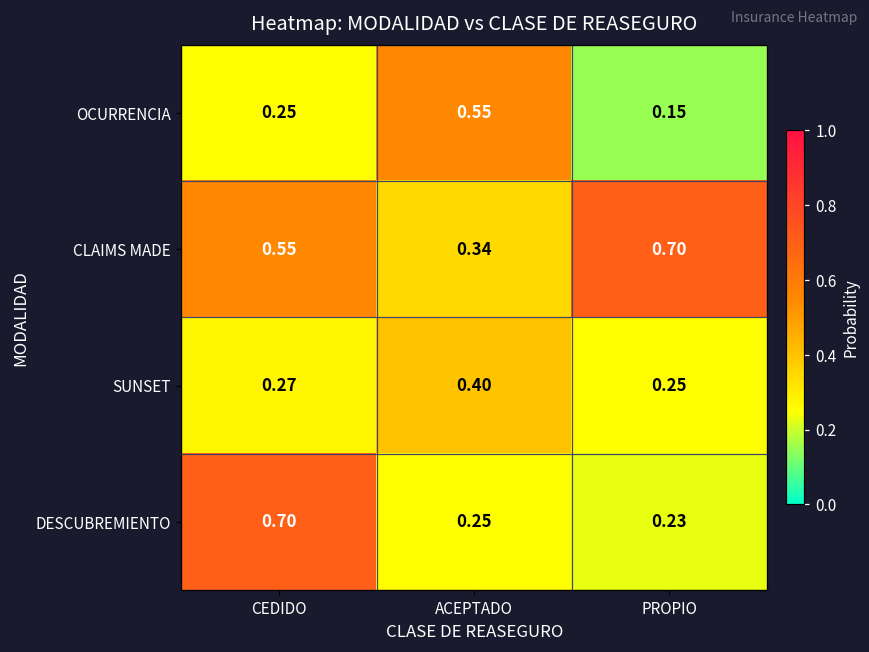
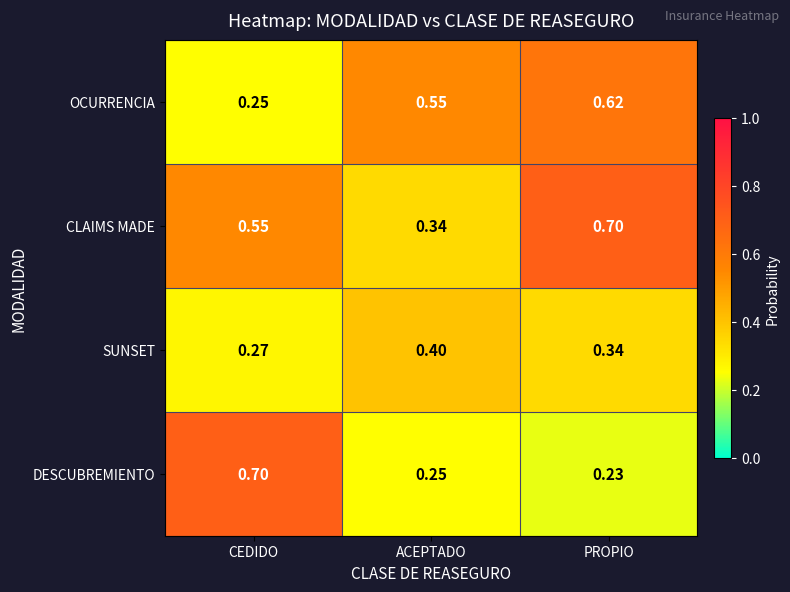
OCURRENCIA, PROPIO: 0.15 -> 0.62
SUNSET, PROPIO: 0.25 -> 0.34
